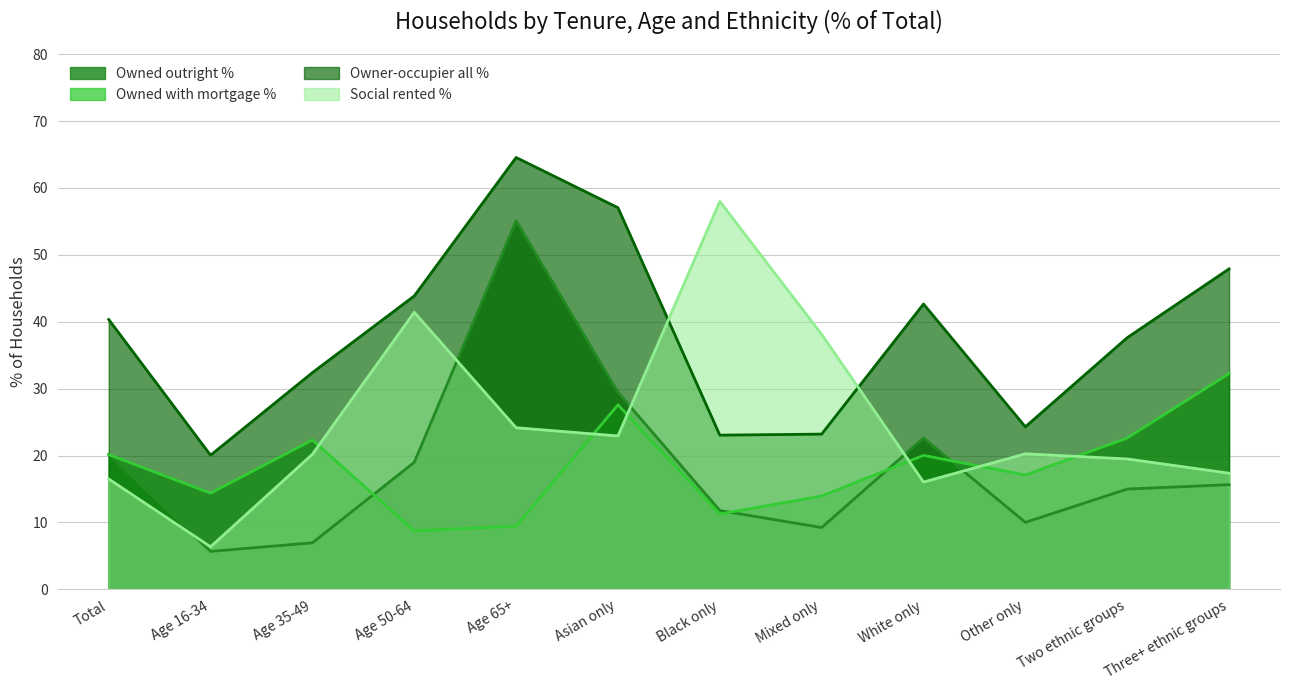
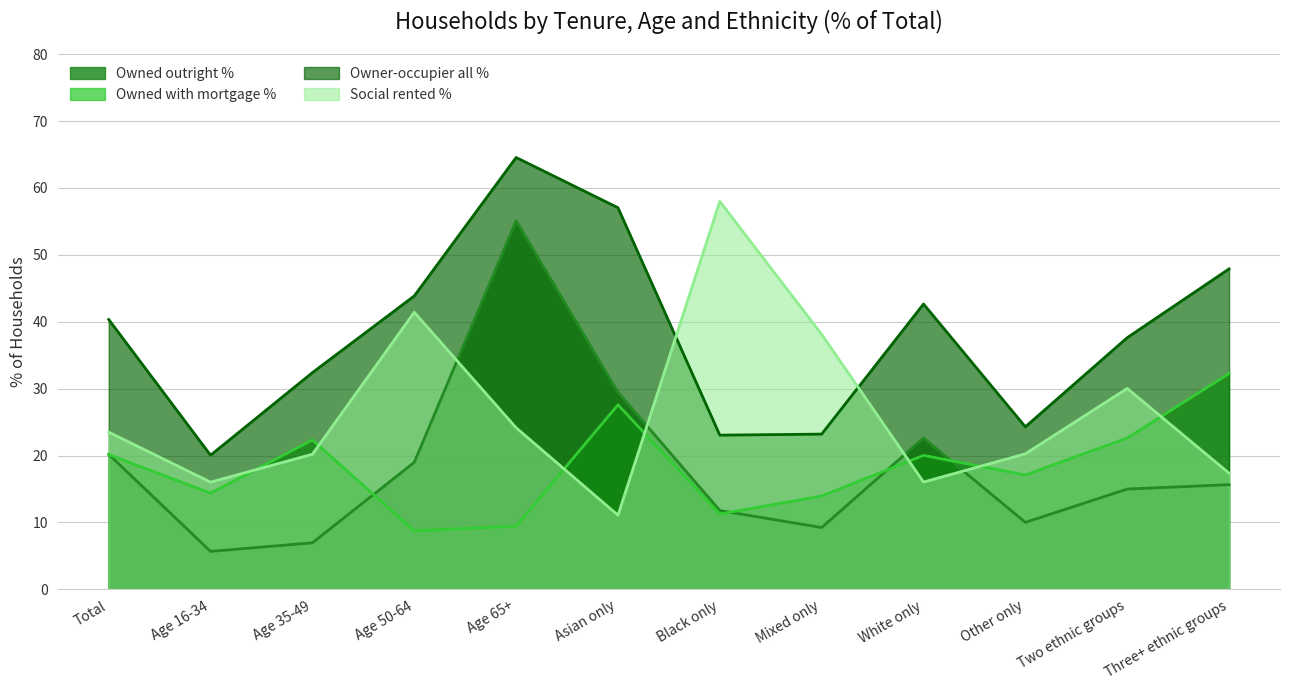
Social rented %, Total: 17 -> 24
Social rented %, Age 16-34: 6 -> 16
Social rented %, Asian only: 23 -> 11
Social rented %, Two ethnic groups: 19 -> 30
